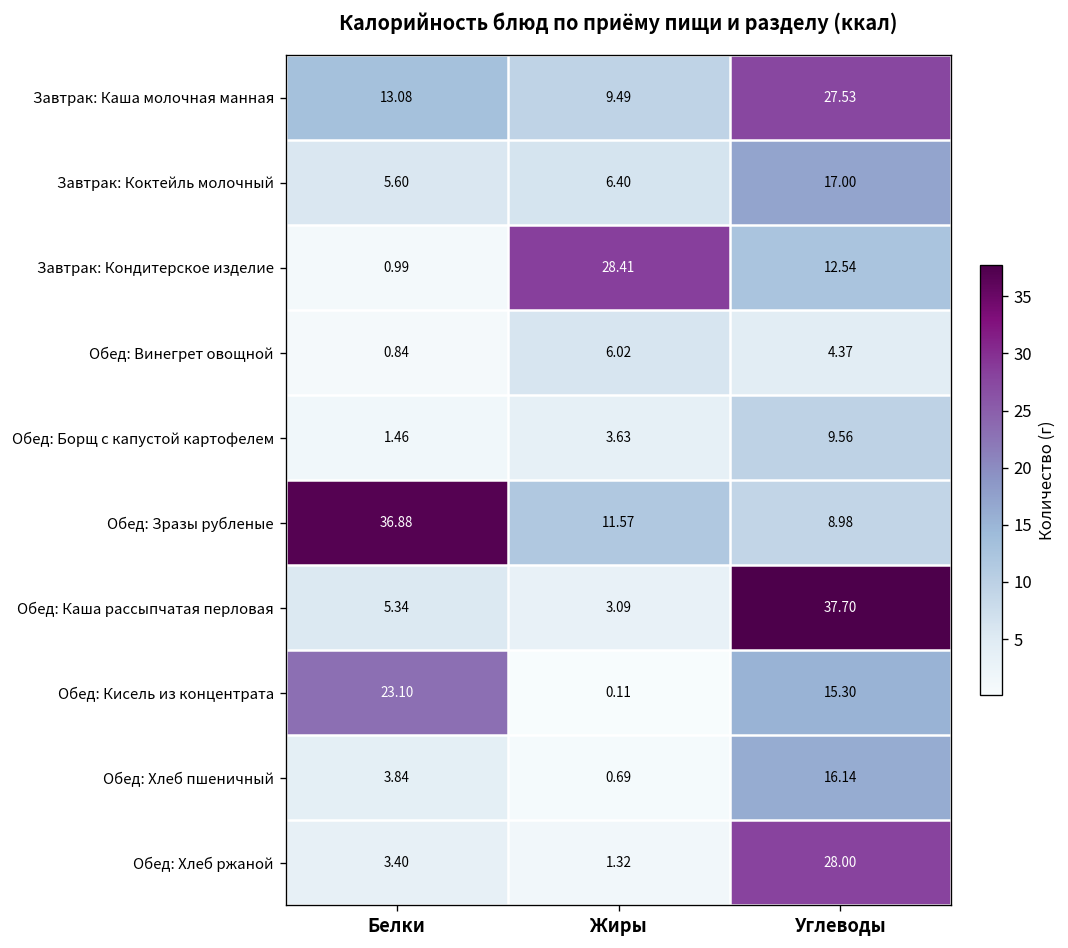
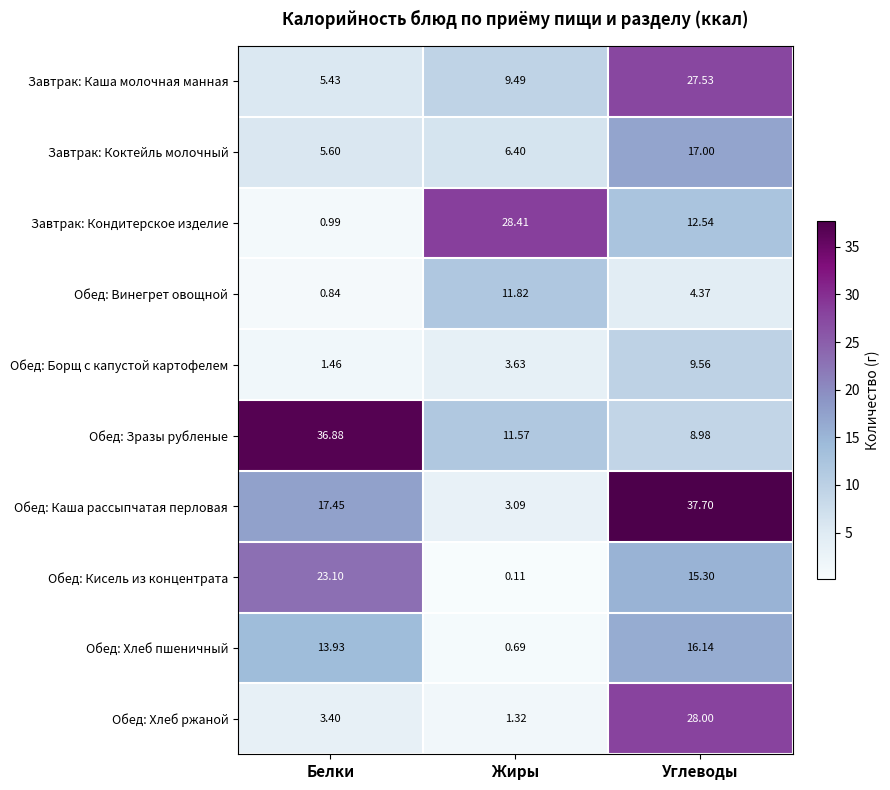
Завтрак: Каша молочная манная, Белки: 13.08 -> 5.43
Обед: Винегрет овощной, Жиры: 6.02 -> 11.82
Обед: Каша рассыпчатая перловая, Белки: 5.34 -> 17.45
Обед: Хлеб пшеничный, Белки: 3.84 -> 13.93
